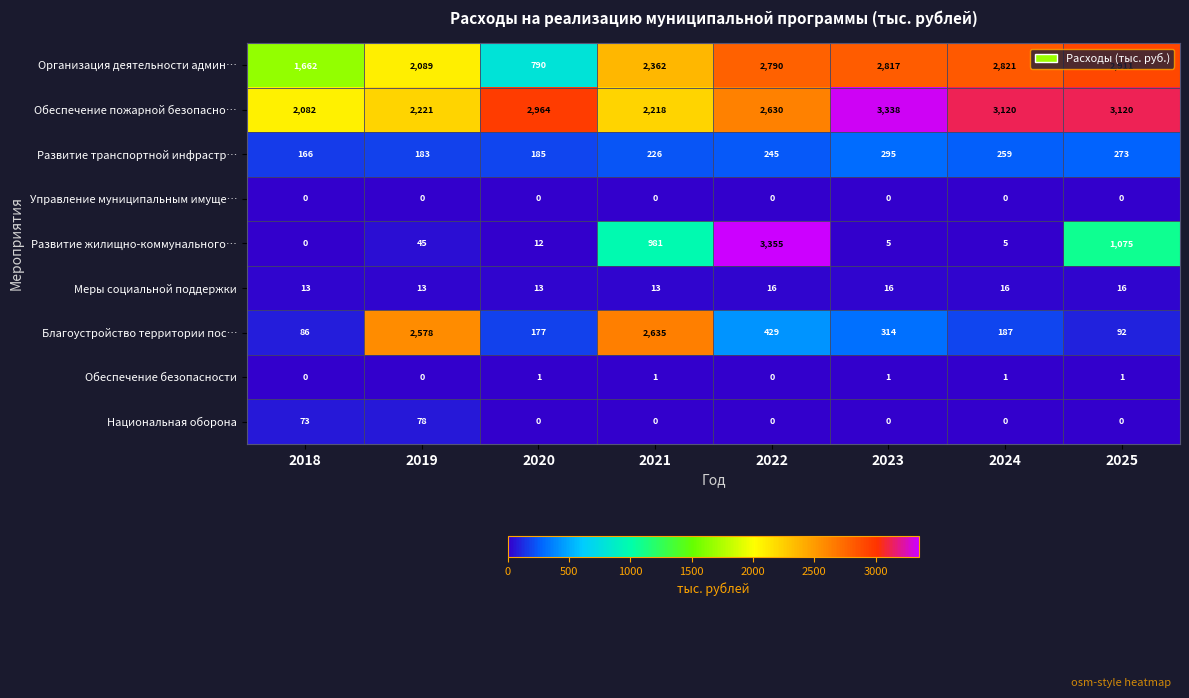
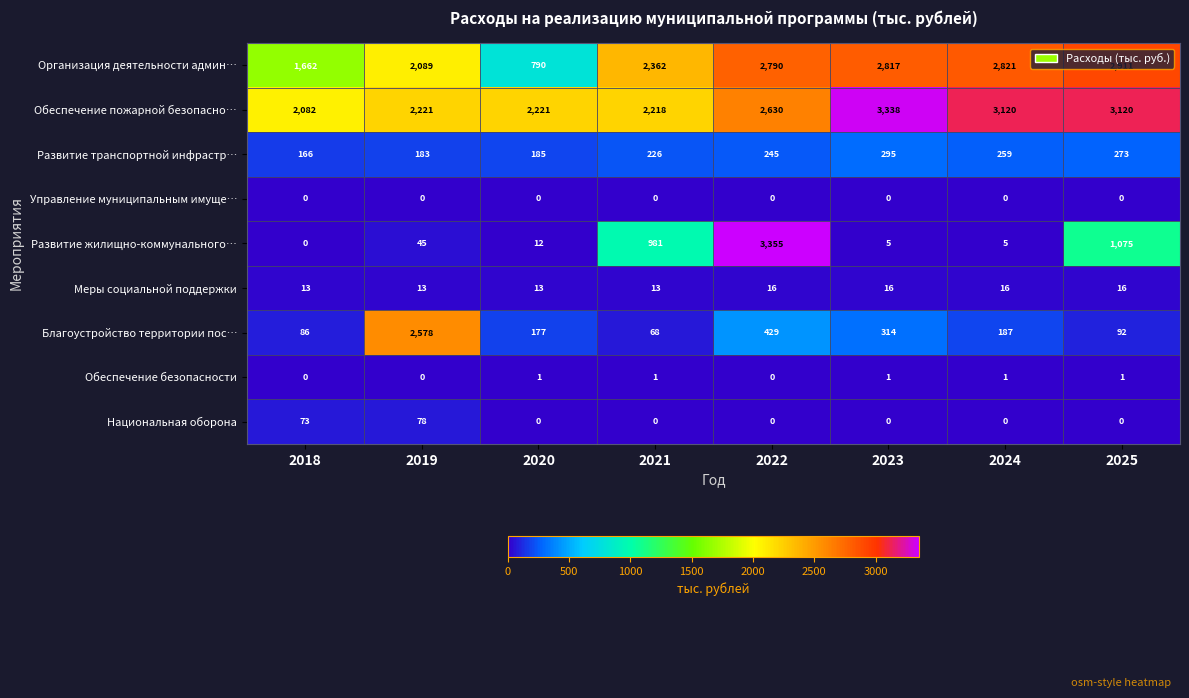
Обеспечение пожарной безопасно…, 2020: 2,964 -> 2,221
Благоустройство территории пос…, 2021: 2,635 -> 68
